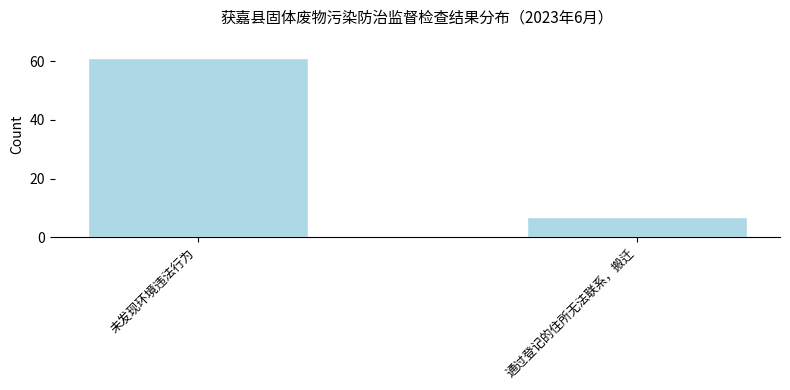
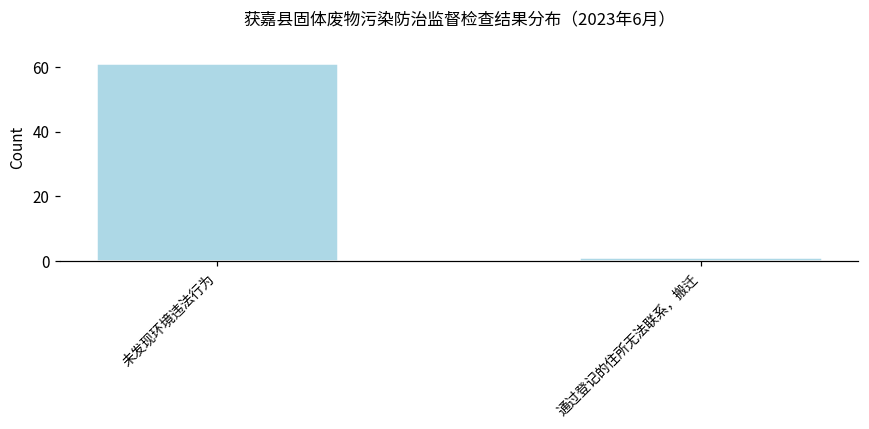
通过登记的住所无法联系，搬迁: 7 -> 1
